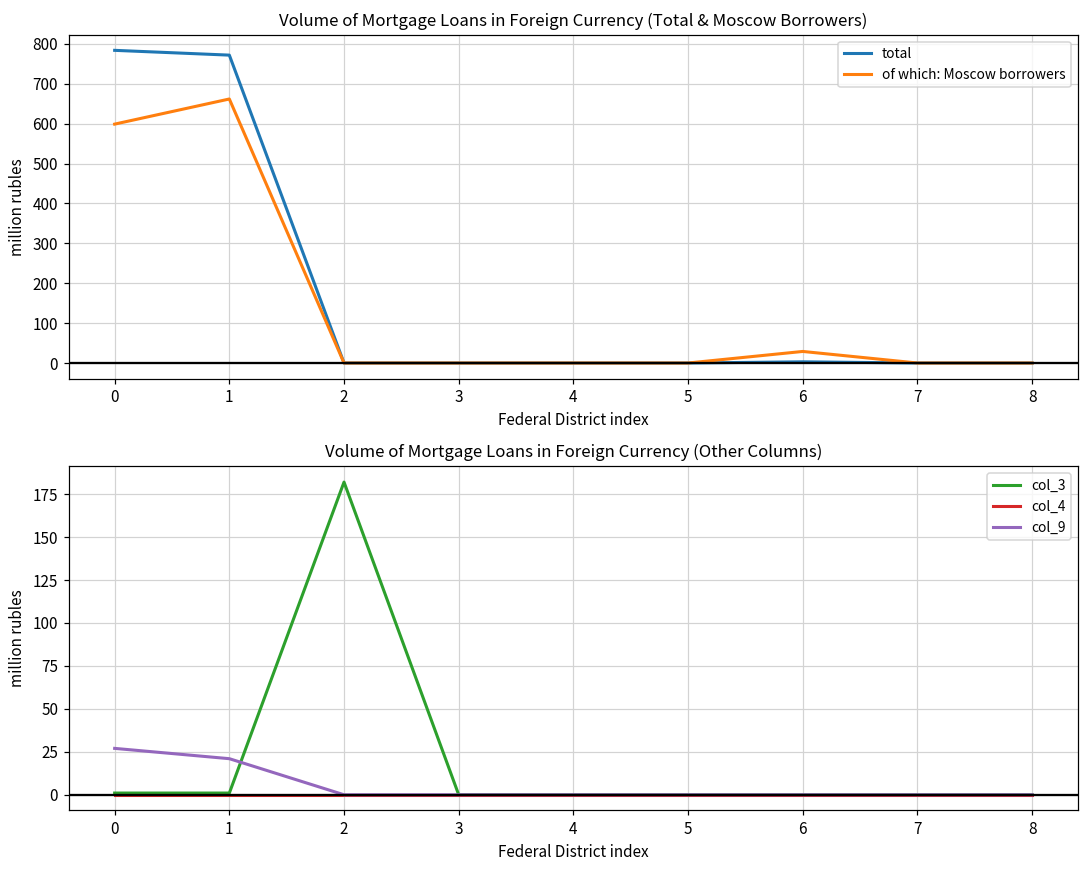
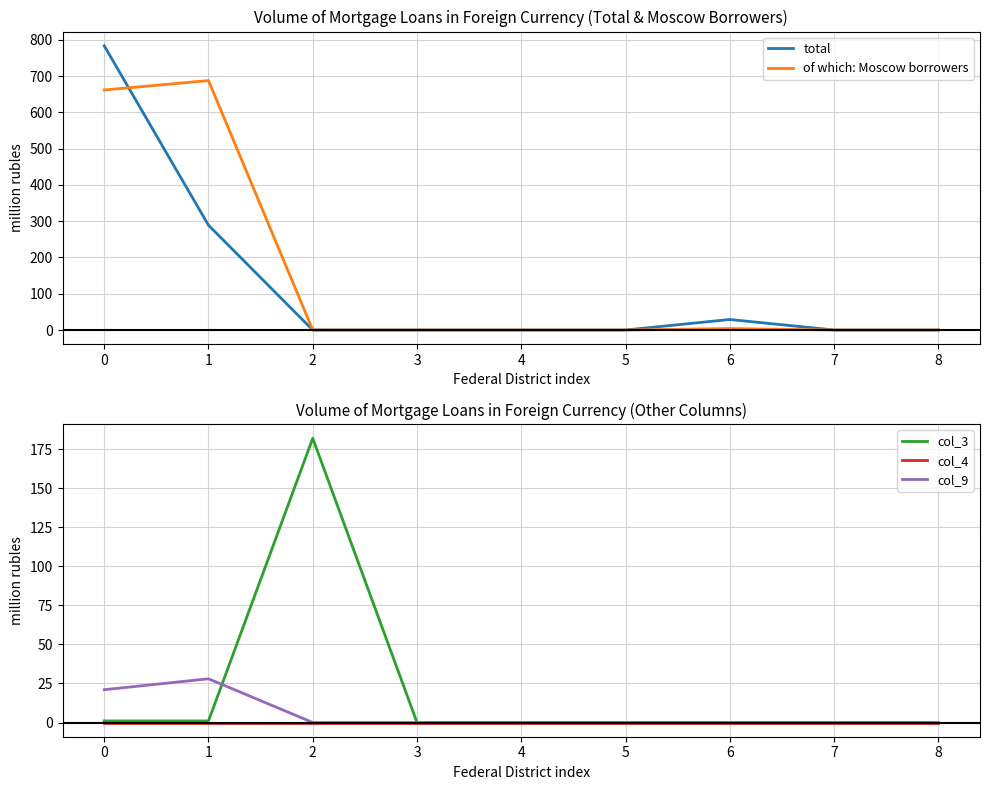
Volume of Mortgage Loans in Foreign Currency (Total & Moscow Borrowers), of which: Moscow borrowers, 0: 600 -> 660
Volume of Mortgage Loans in Foreign Currency (Total & Moscow Borrowers), total, 1: 770 -> 290
Volume of Mortgage Loans in Foreign Currency (Total & Moscow Borrowers), of which: Moscow borrowers, 1: 660 -> 690
Volume of Mortgage Loans in Foreign Currency (Total & Moscow Borrowers), total, 6: 0 -> 30
Volume of Mortgage Loans in Foreign Currency (Total & Moscow Borrowers), of which: Moscow borrowers, 6: 30 -> 0
Volume of Mortgage Loans in Foreign Currency (Other Columns), col_9, 0: 27 -> 21
Volume of Mortgage Loans in Foreign Currency (Other Columns), col_9, 1: 21 -> 28
